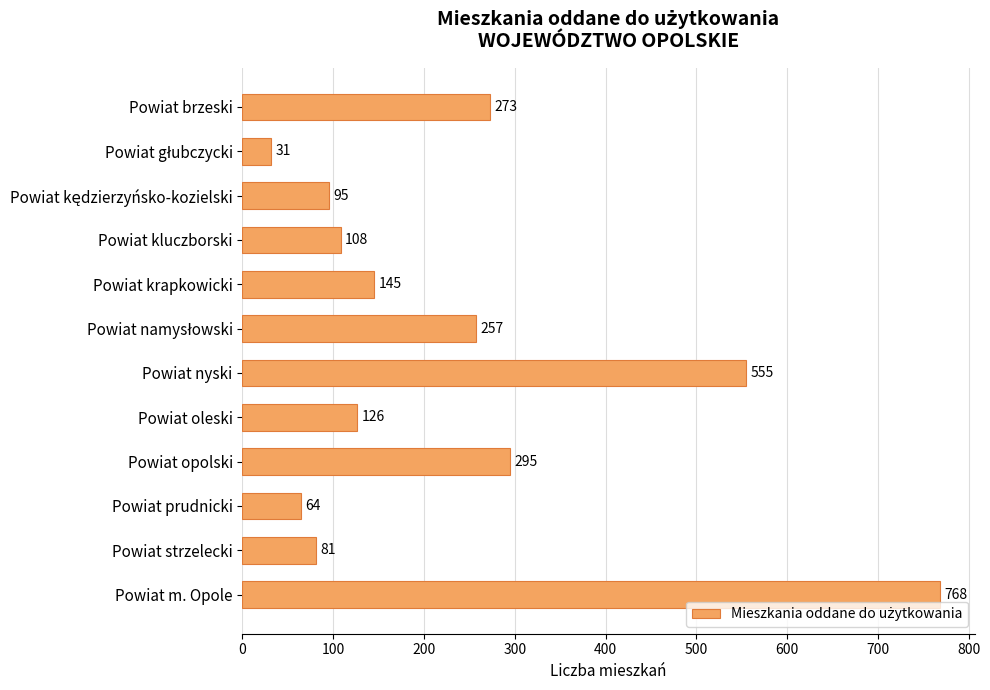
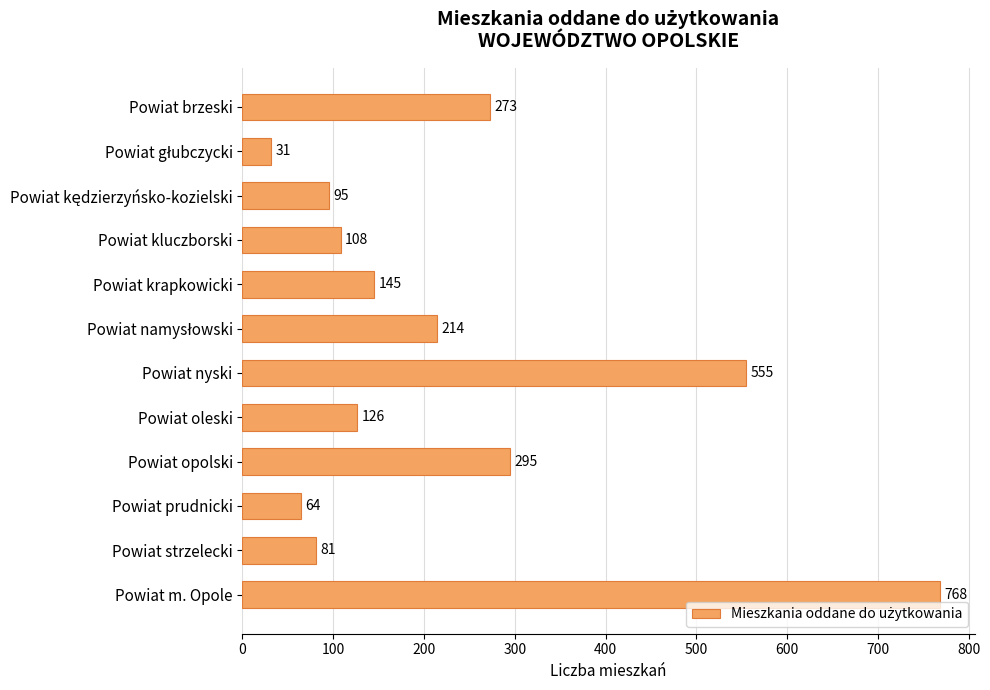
Powiat namysłowski: 257 -> 214
